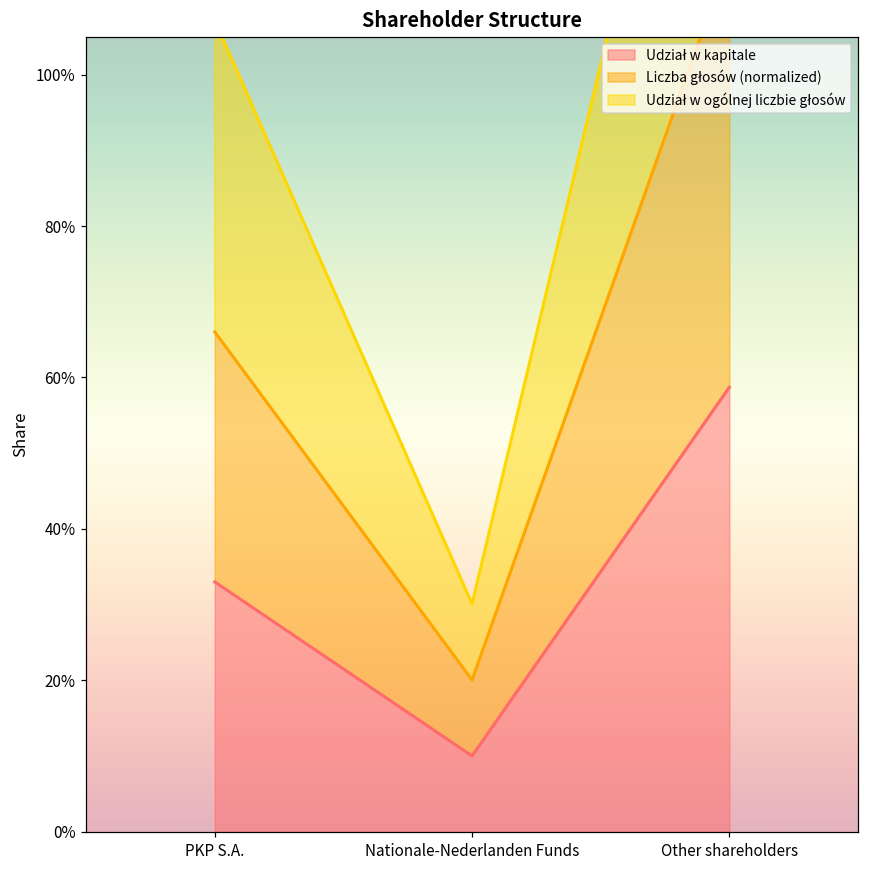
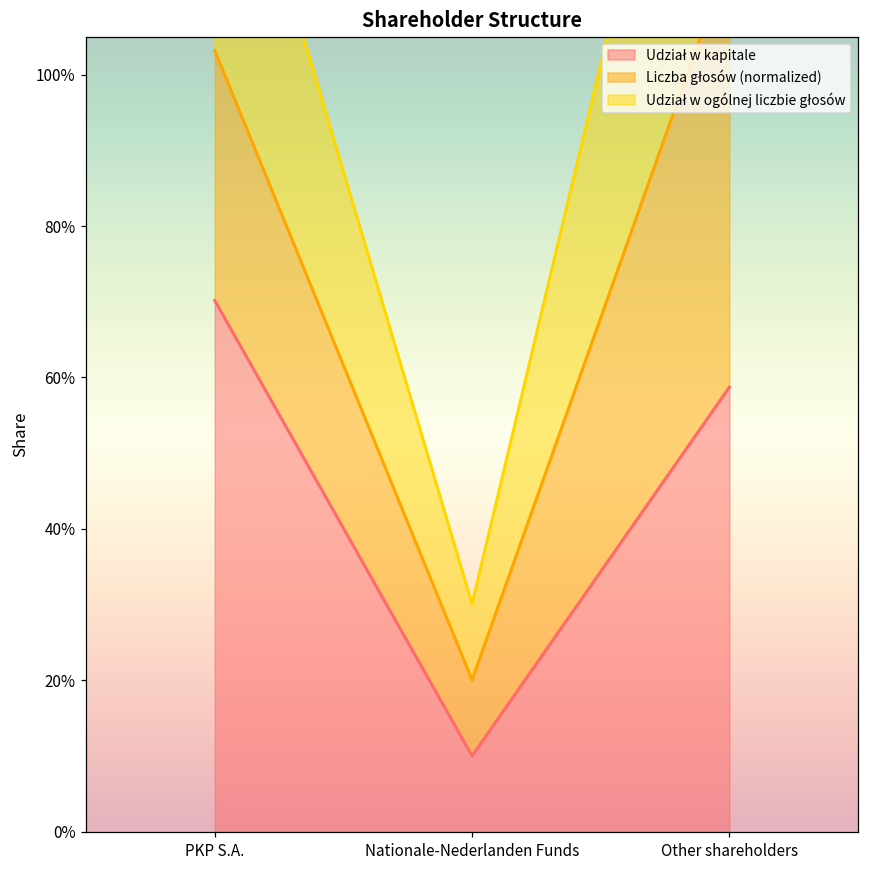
Udział w kapitale, PKP S.A.: 33% -> 70%
